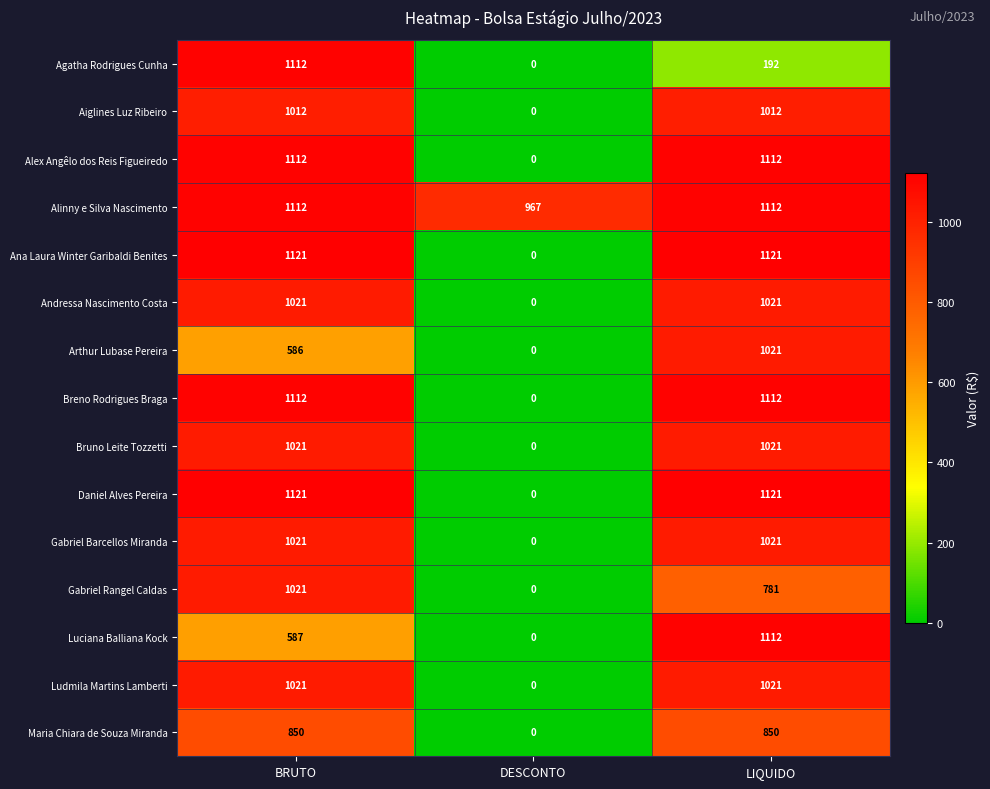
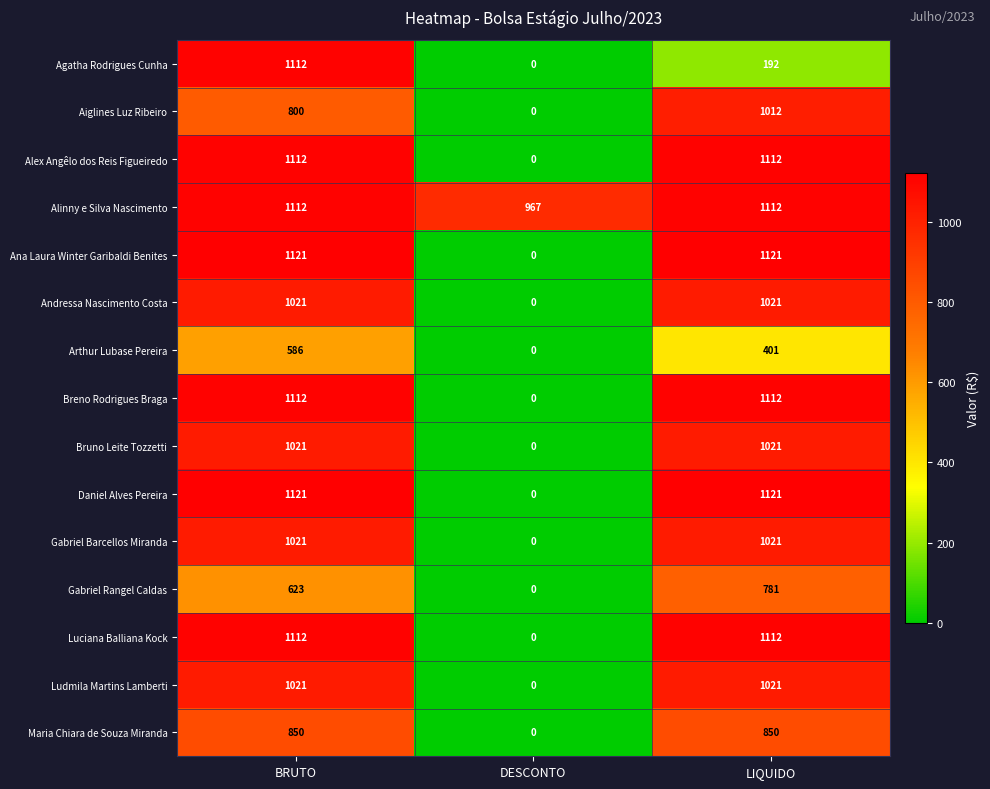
Aiglines Luz Ribeiro, BRUTO: 1012 -> 800
Arthur Lubase Pereira, LIQUIDO: 1021 -> 401
Gabriel Rangel Caldas, BRUTO: 1021 -> 623
Luciana Balliana Kock, BRUTO: 587 -> 1112
